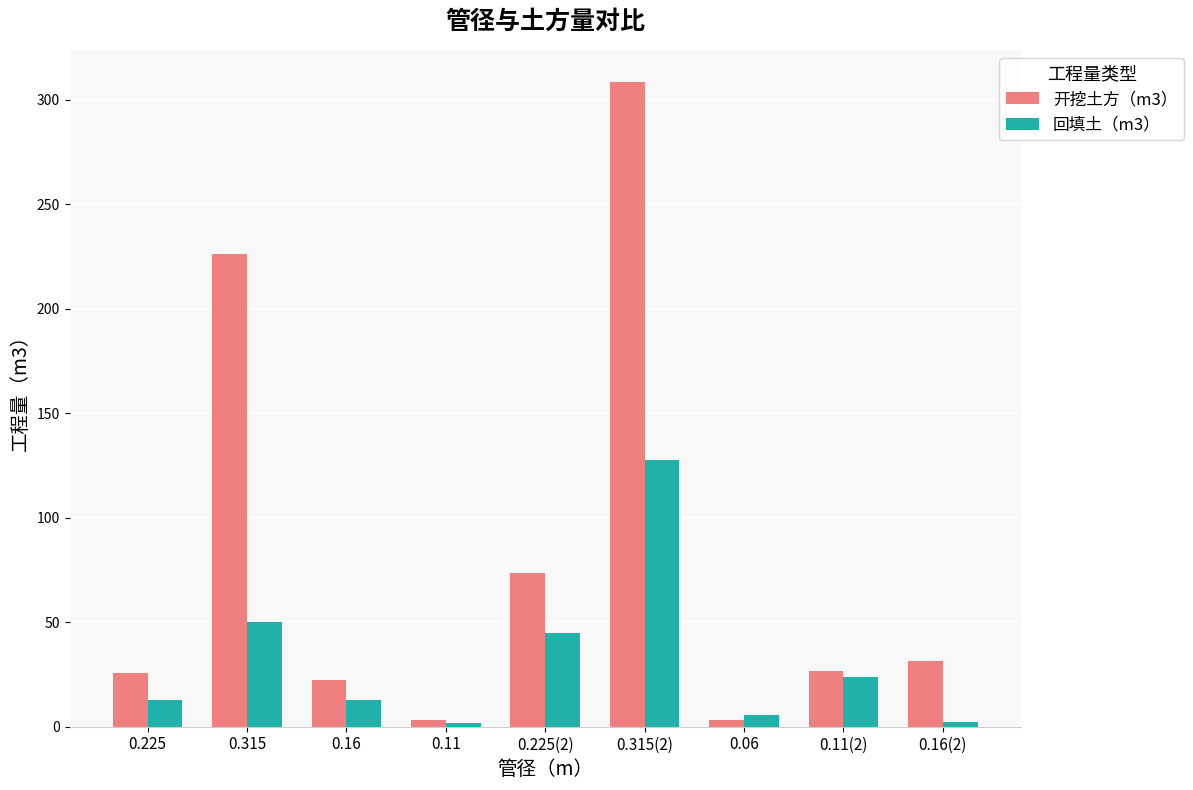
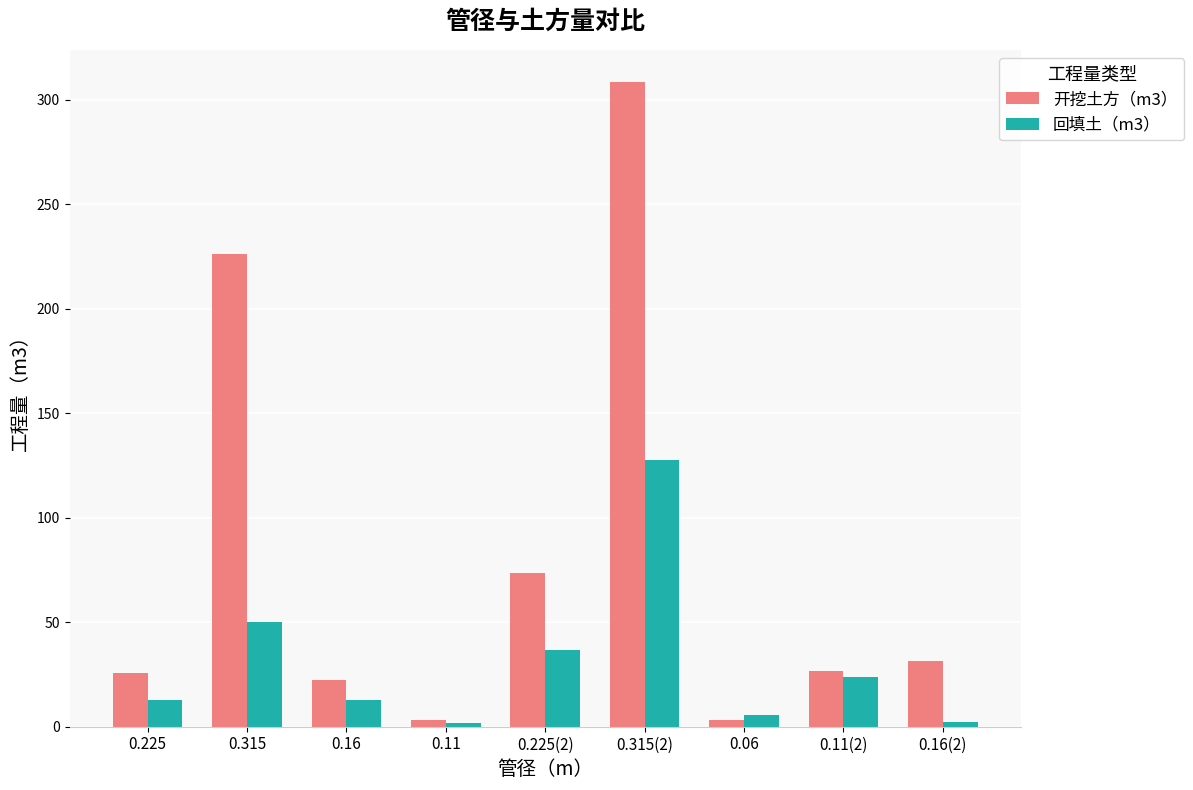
回填土（m3）, 0.225(2): 45 -> 37
